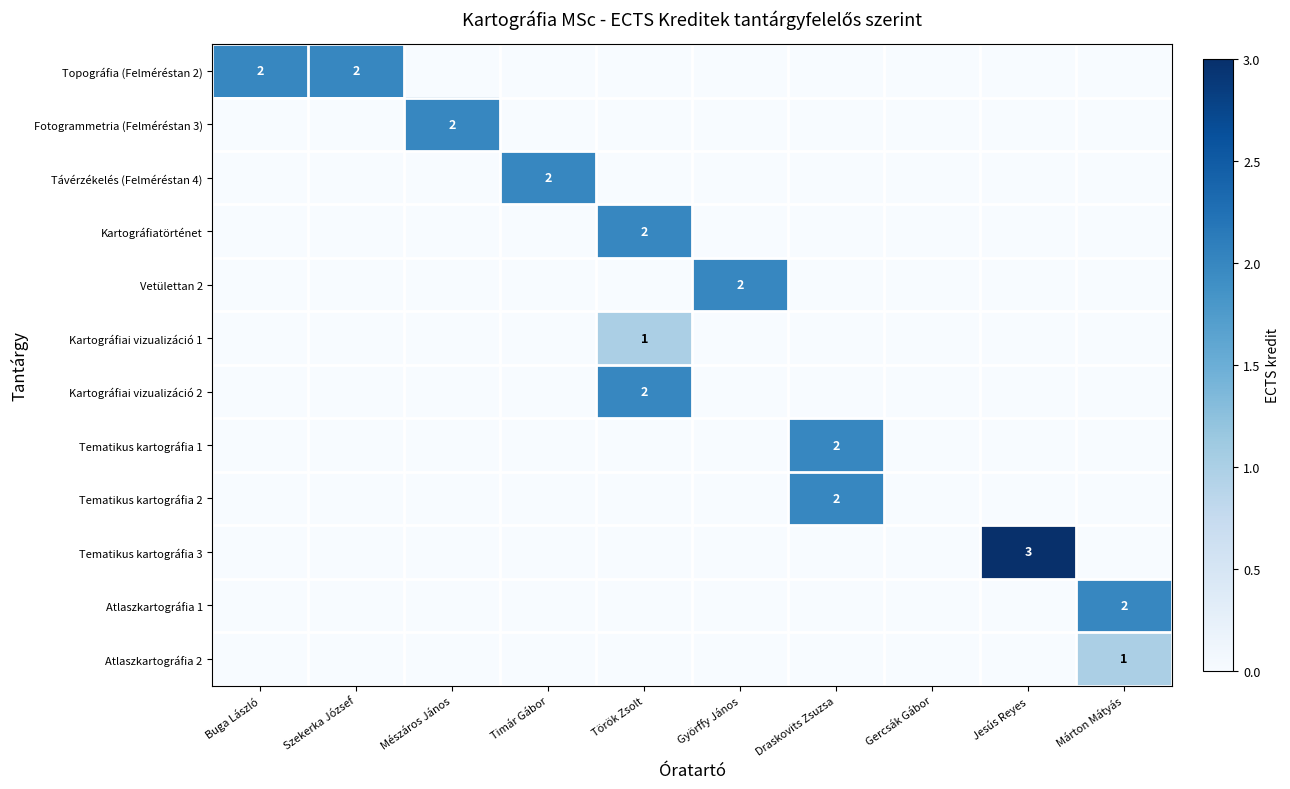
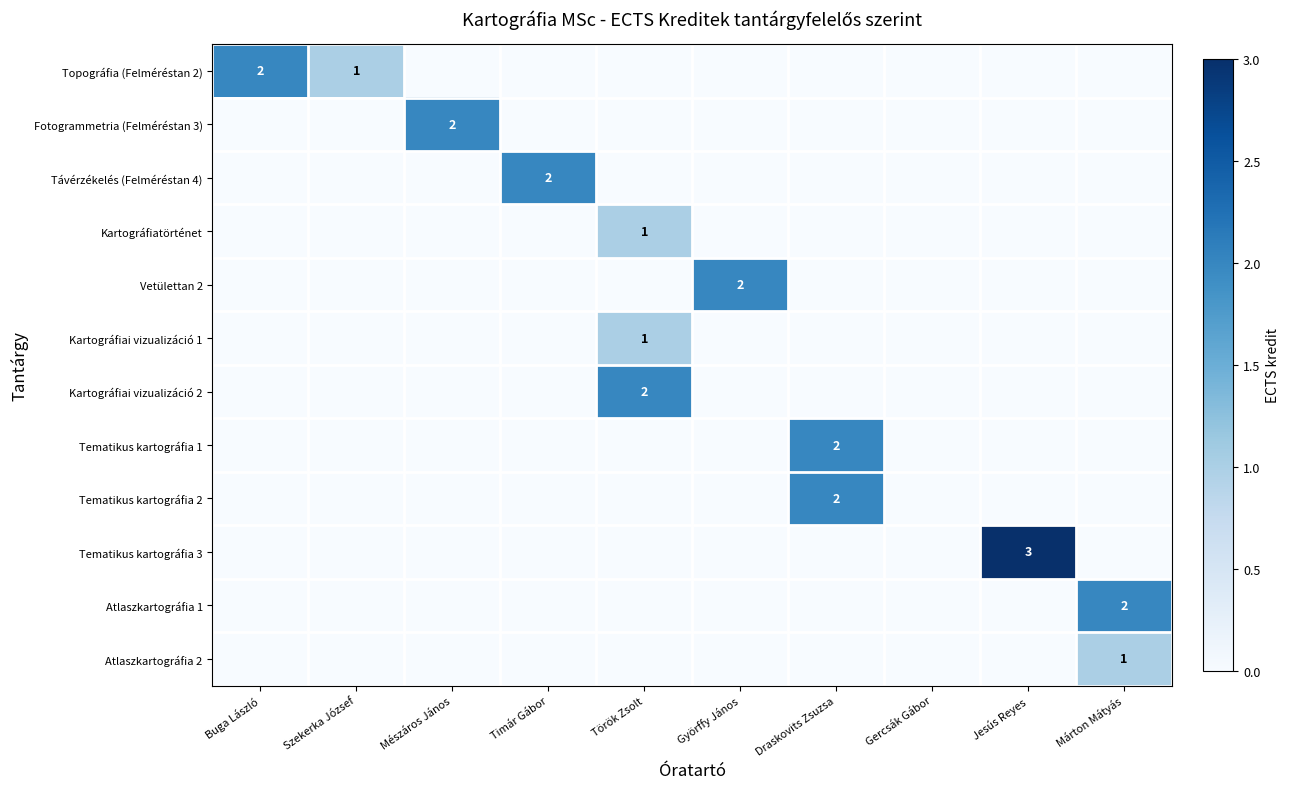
Topográfia (Felméréstan 2), Szekerka József: 2 -> 1
Kartográfiatörténet, Török Zsolt: 2 -> 1
